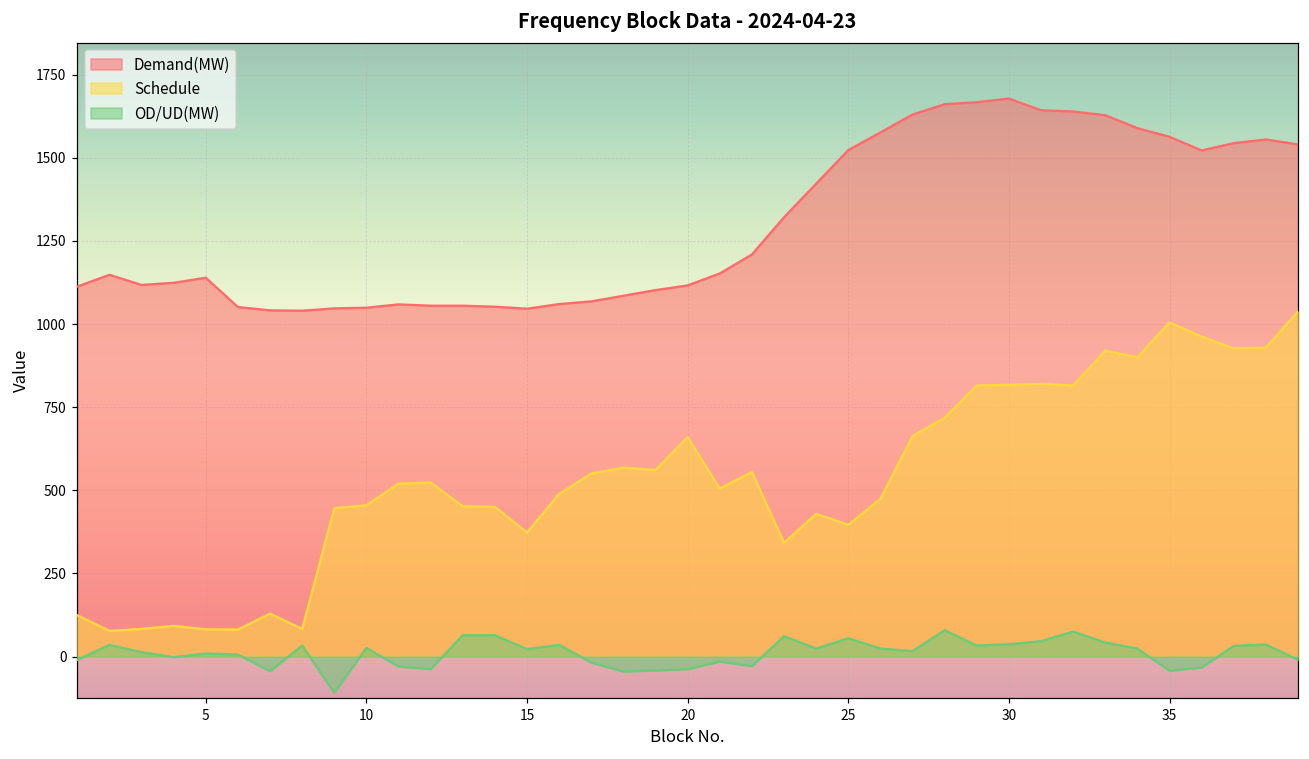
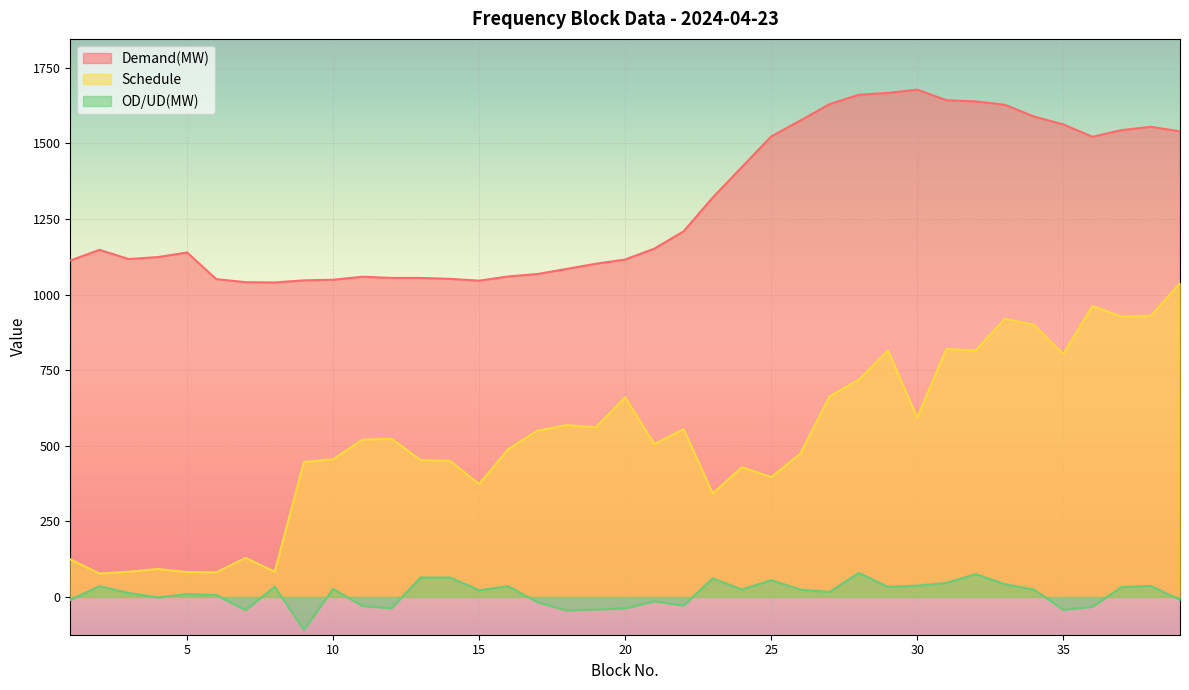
Schedule, 30: 820 -> 590
Schedule, 35: 1010 -> 800
